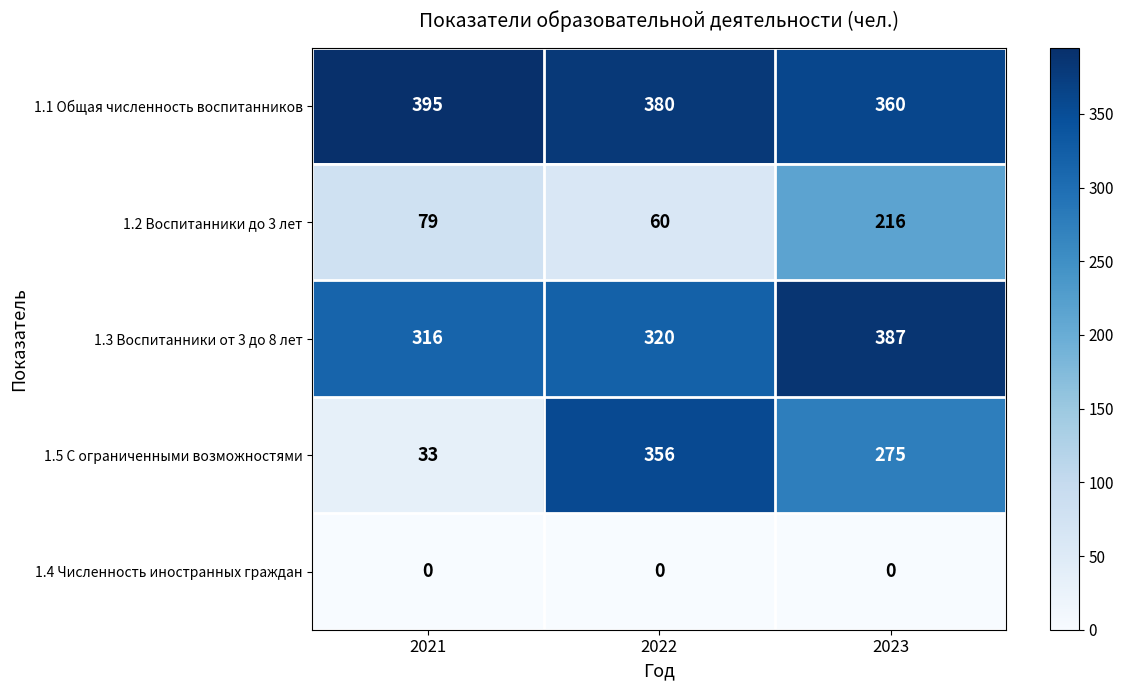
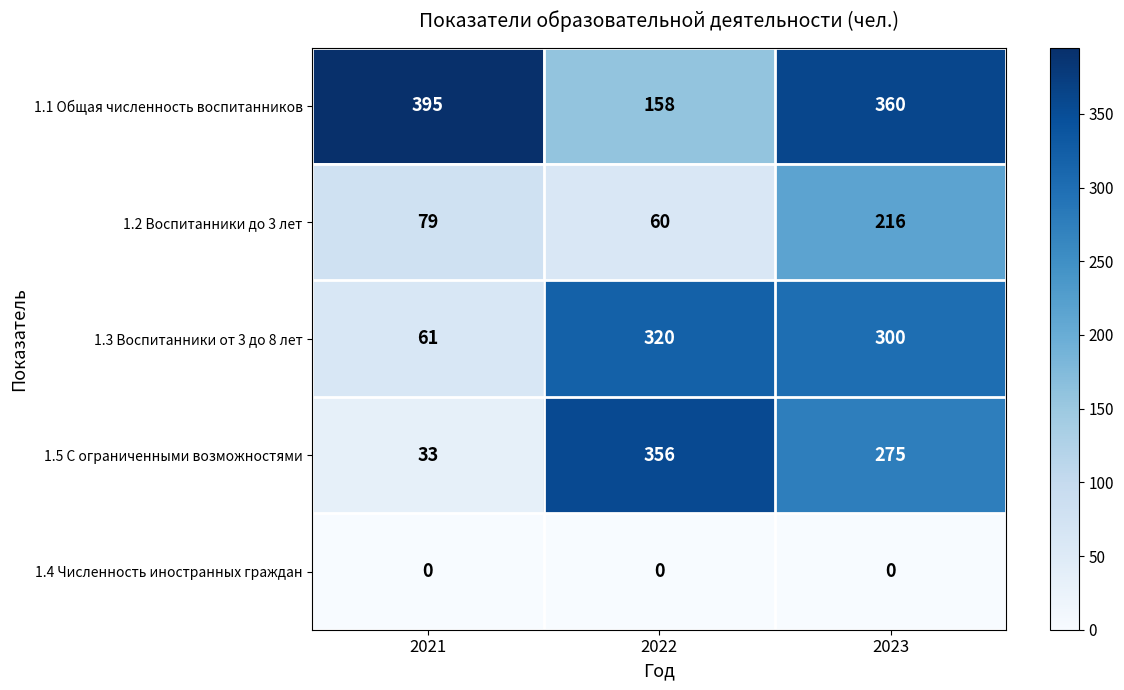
1.1 Общая численность воспитанников, 2022: 380 -> 158
1.3 Воспитанники от 3 до 8 лет, 2021: 316 -> 61
1.3 Воспитанники от 3 до 8 лет, 2023: 387 -> 300
